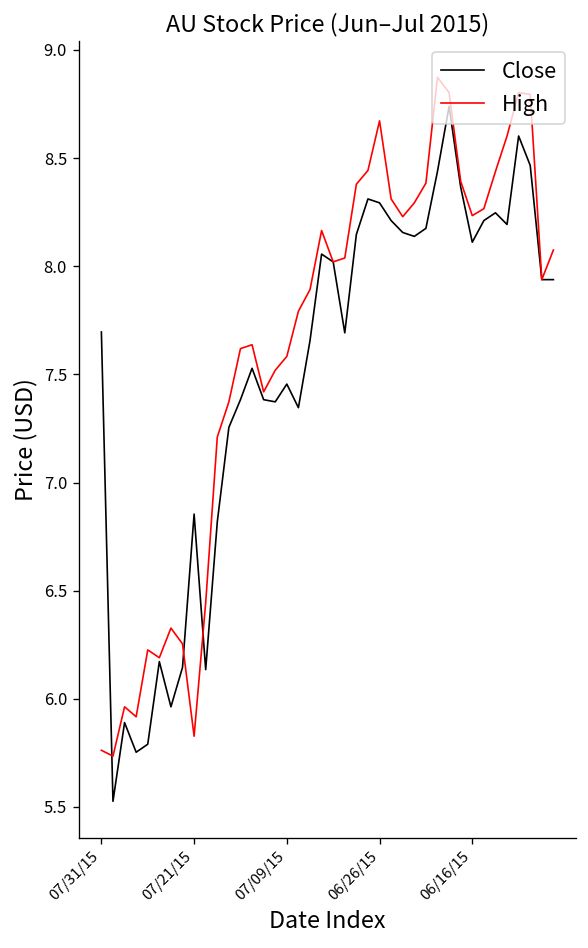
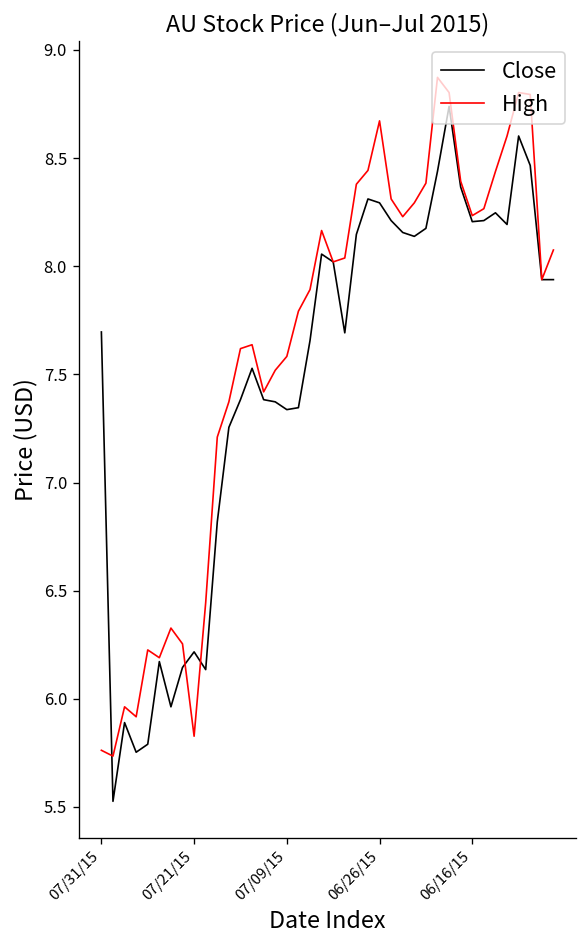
Close, 07/21/15: 6.85 -> 6.22
Close, 07/09/15: 7.46 -> 7.34
Close, 06/16/15: 8.11 -> 8.21
